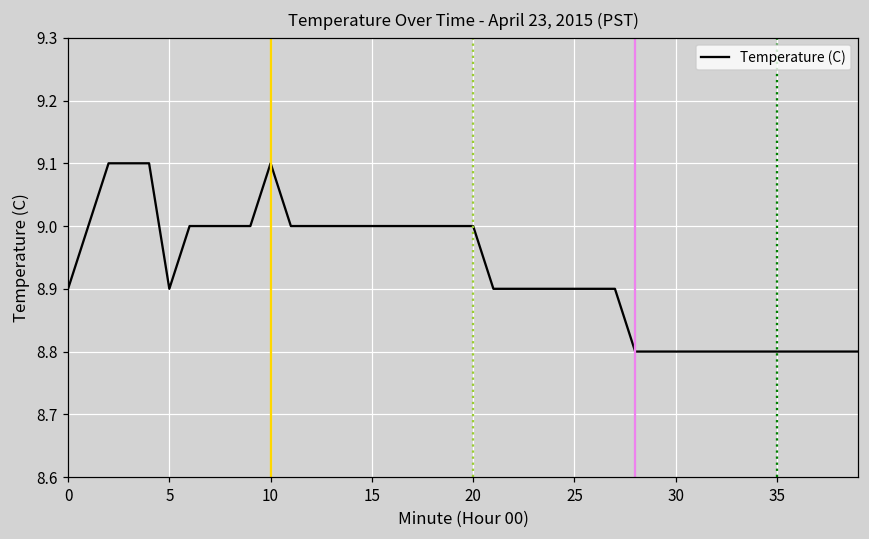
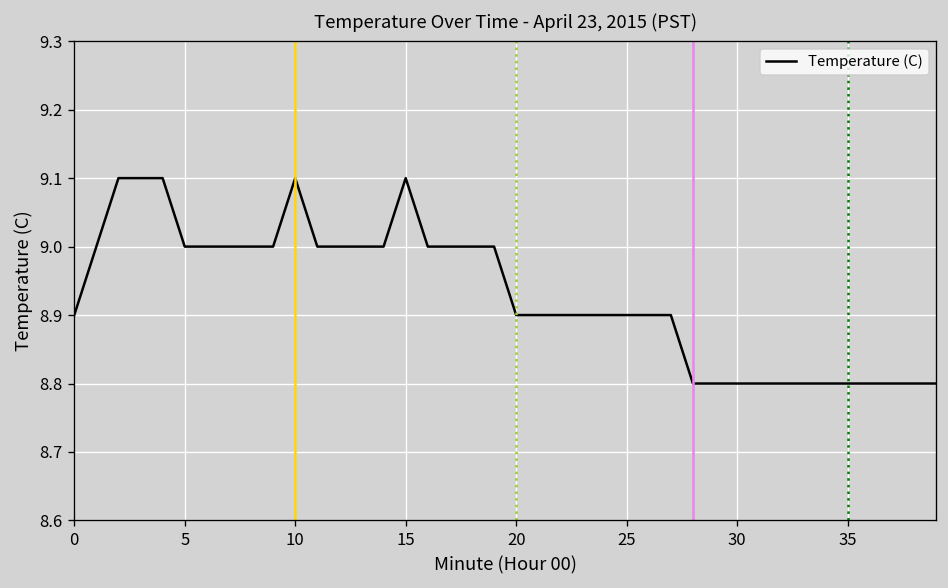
5: 8.9 -> 9.0
15: 9.0 -> 9.1
20: 9.0 -> 8.9
